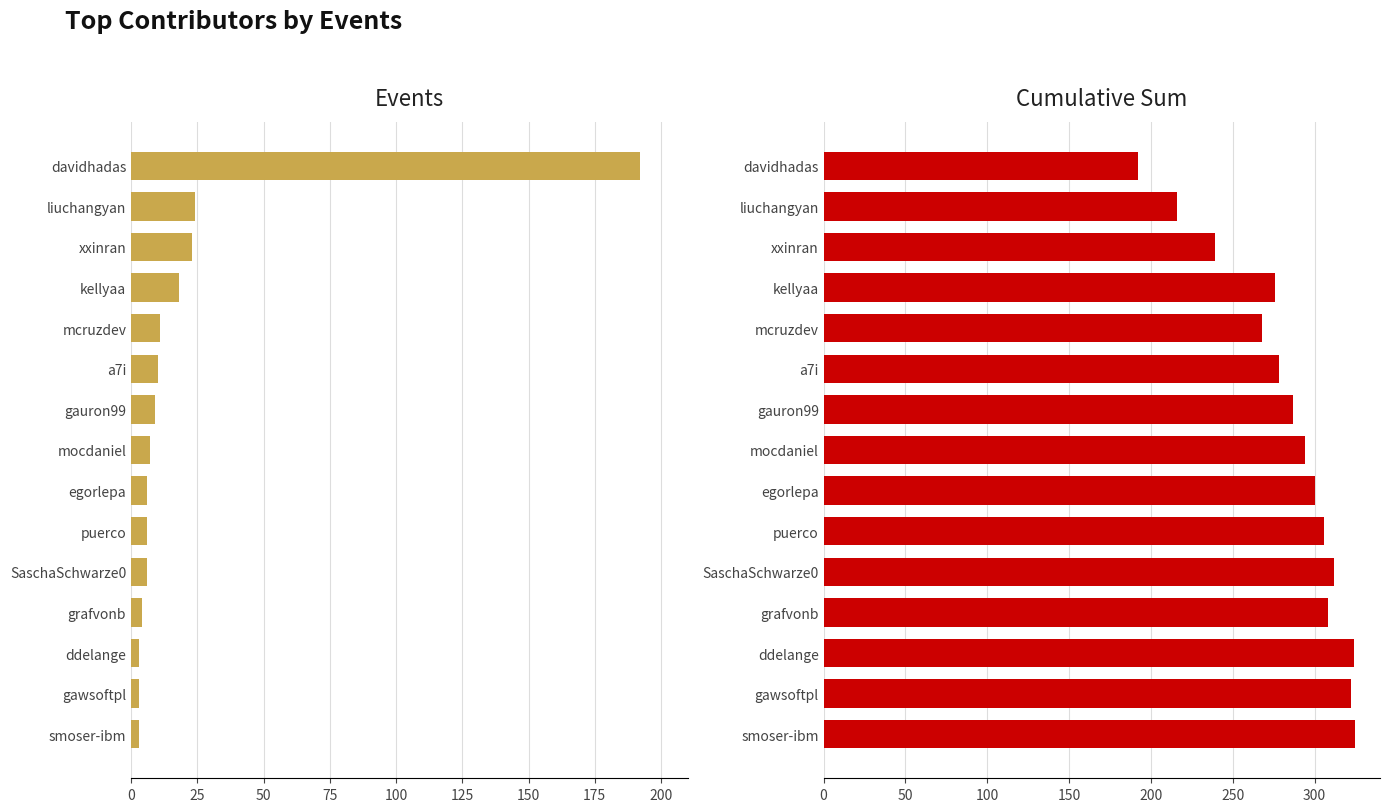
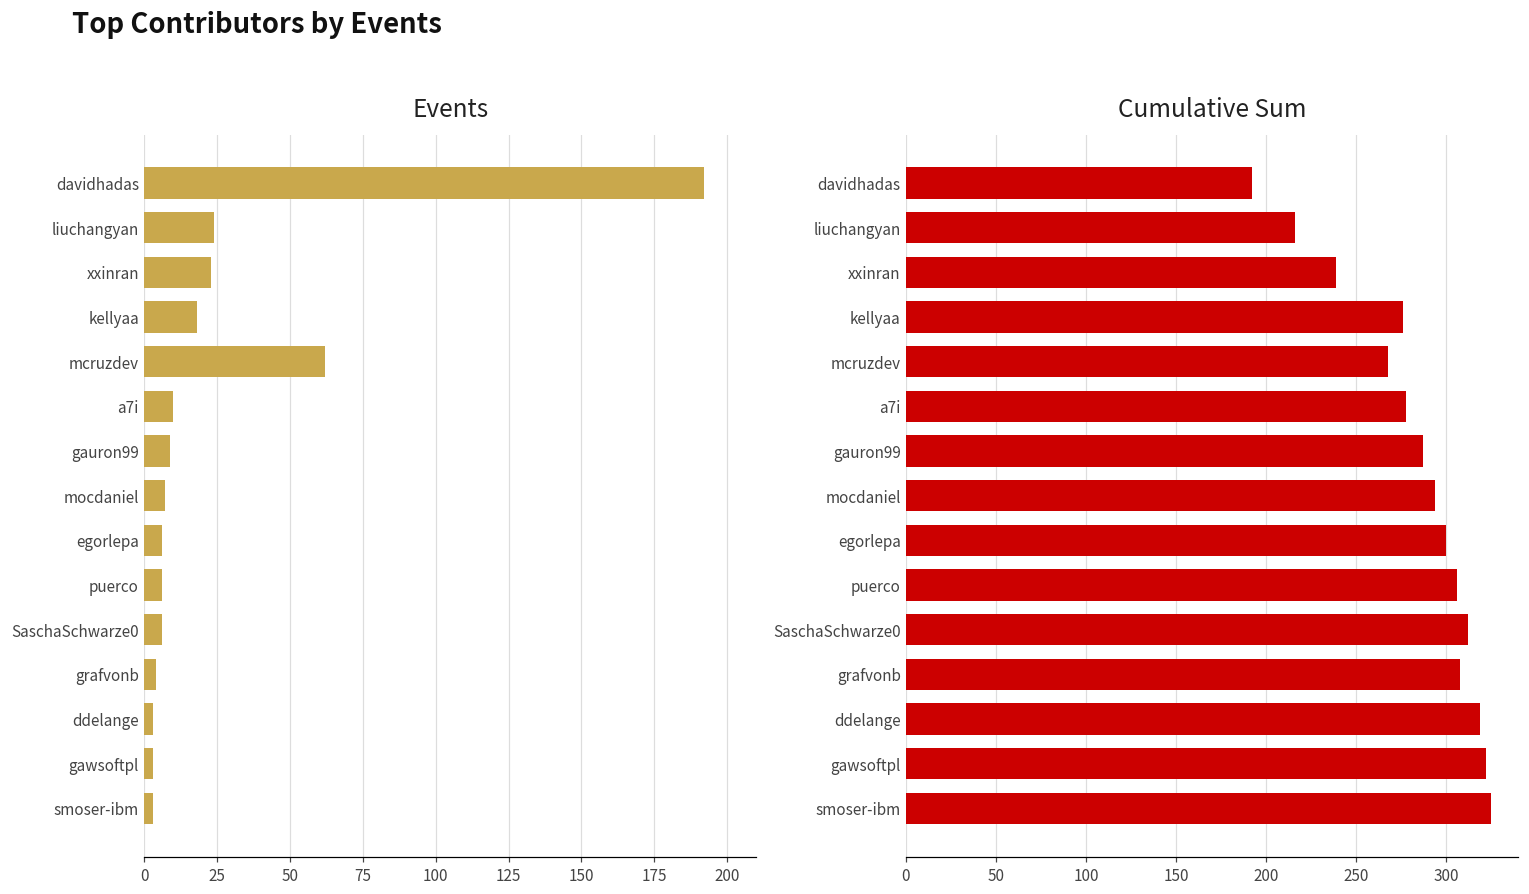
Events, mcruzdev: 11 -> 62
Cumulative Sum, ddelange: 324 -> 319
